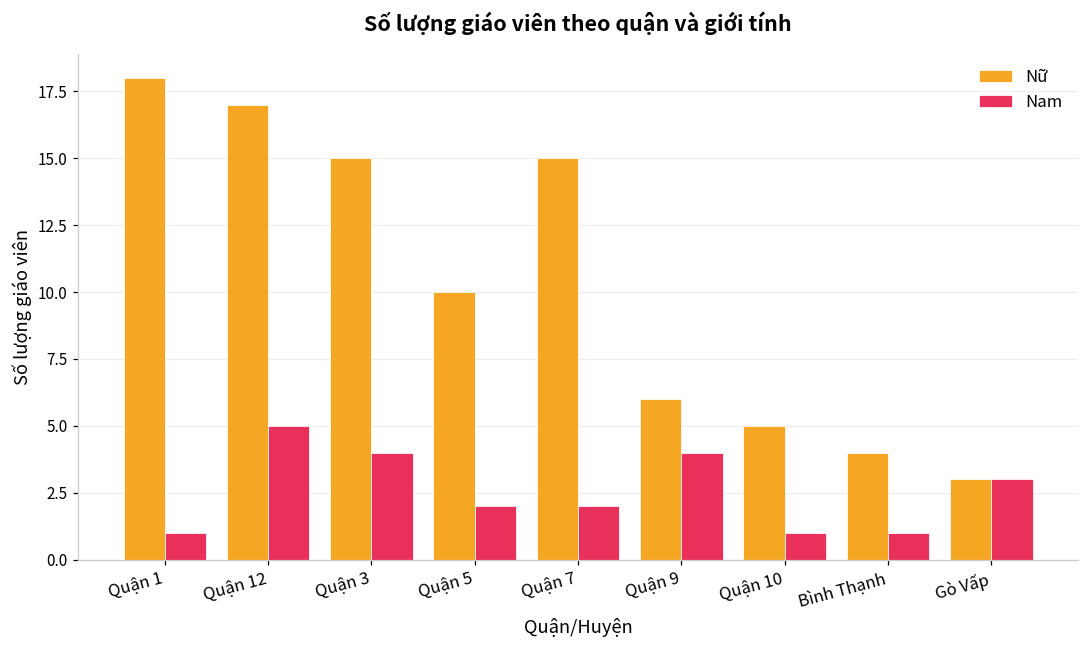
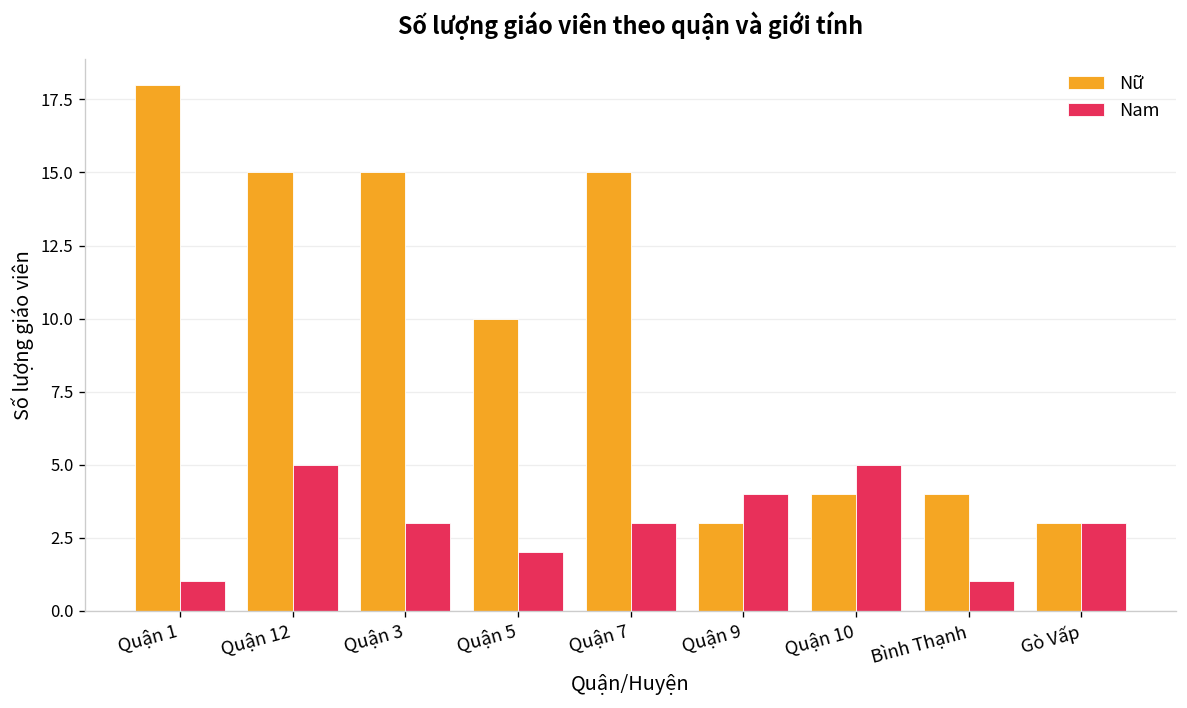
Nữ, Quận 12: 17 -> 15
Nam, Quận 3: 4 -> 3
Nam, Quận 7: 2 -> 3
Nữ, Quận 9: 6 -> 3
Nữ, Quận 10: 5 -> 4
Nam, Quận 10: 1 -> 5
